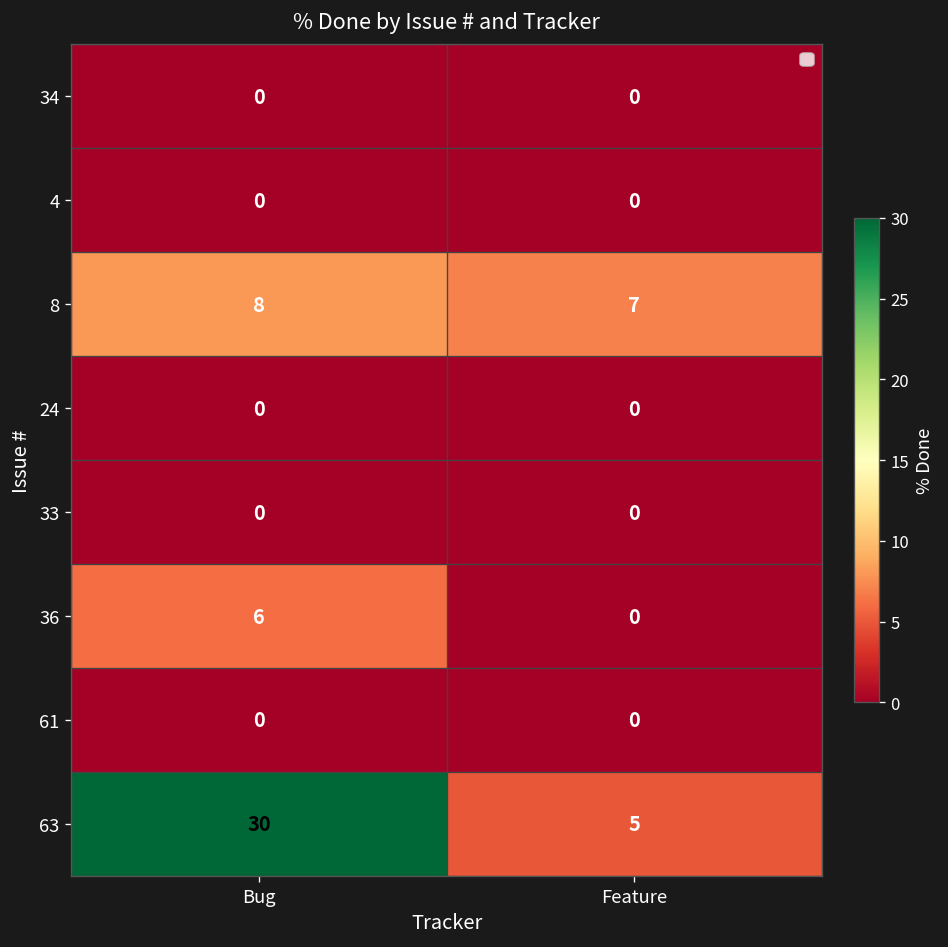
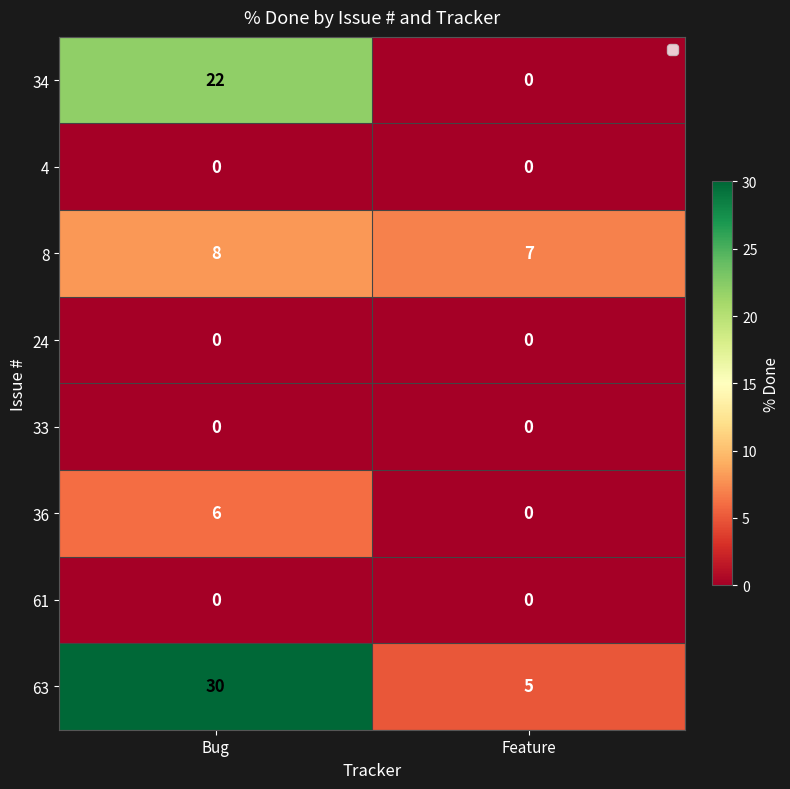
34, Bug: 0 -> 22
